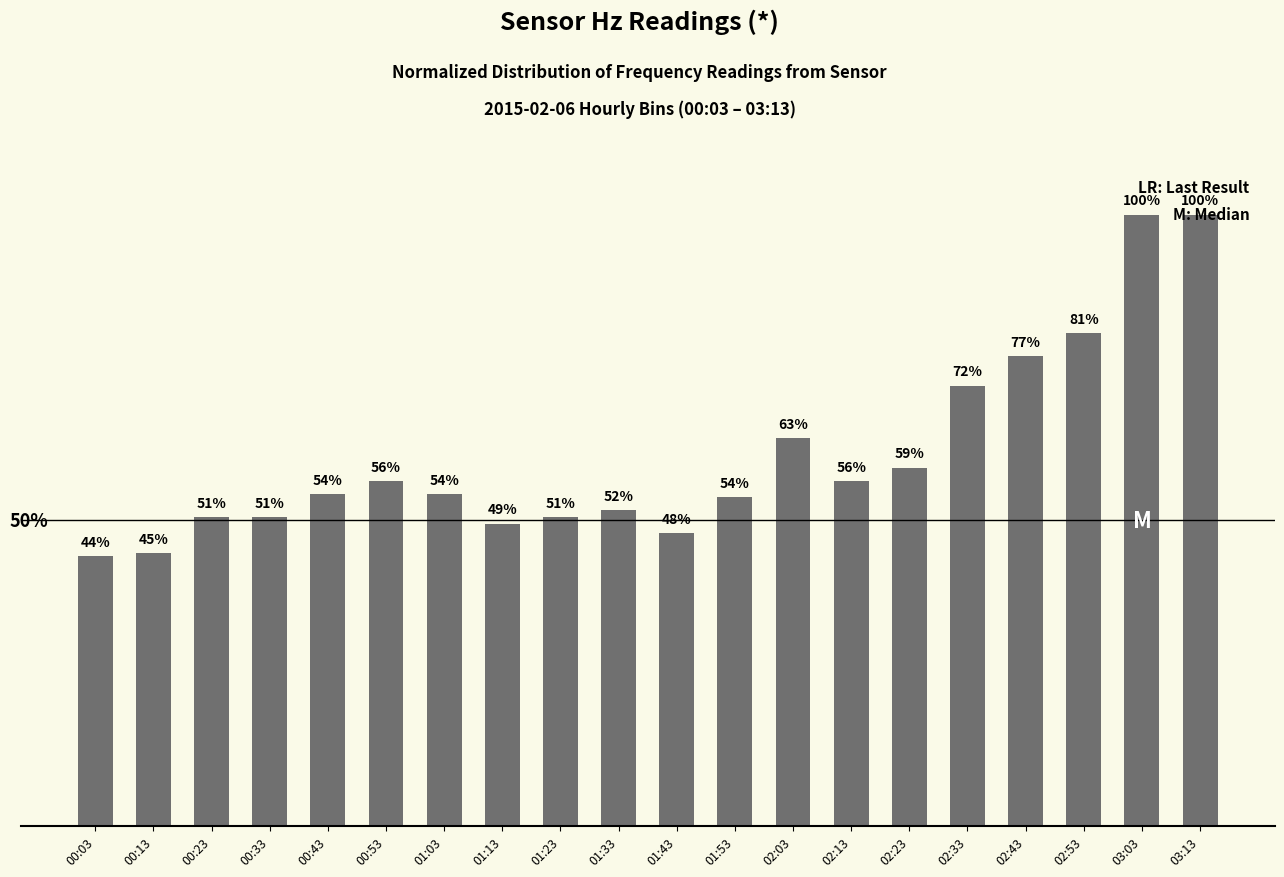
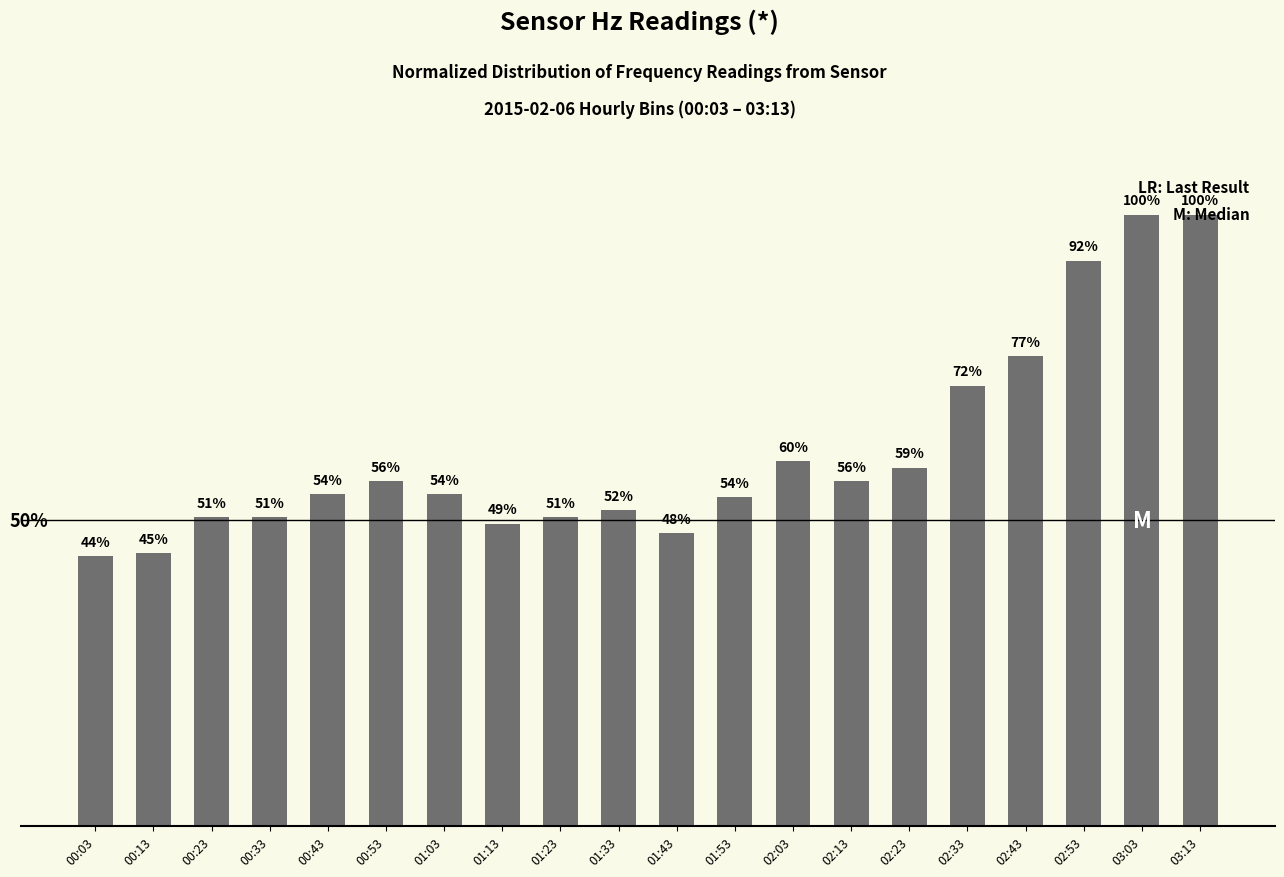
02:03: 63% -> 60%
02:53: 81% -> 92%
